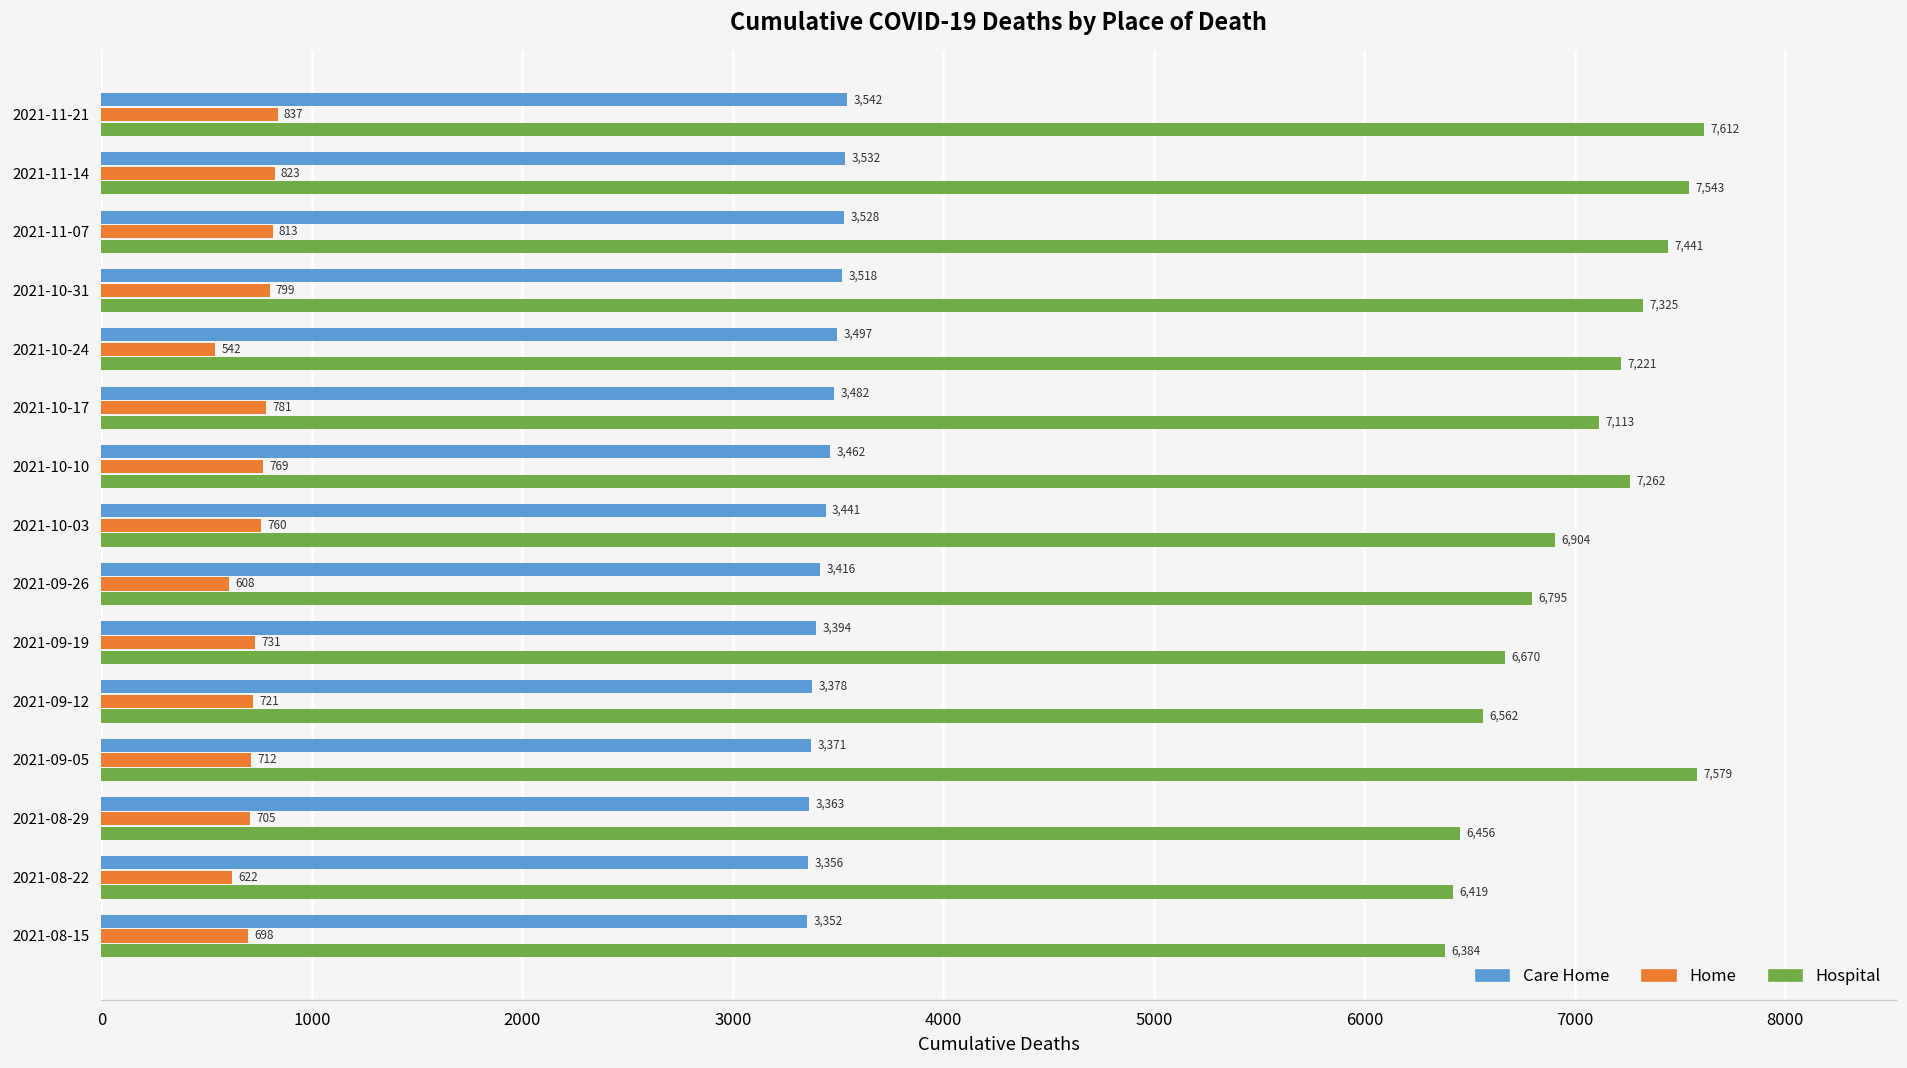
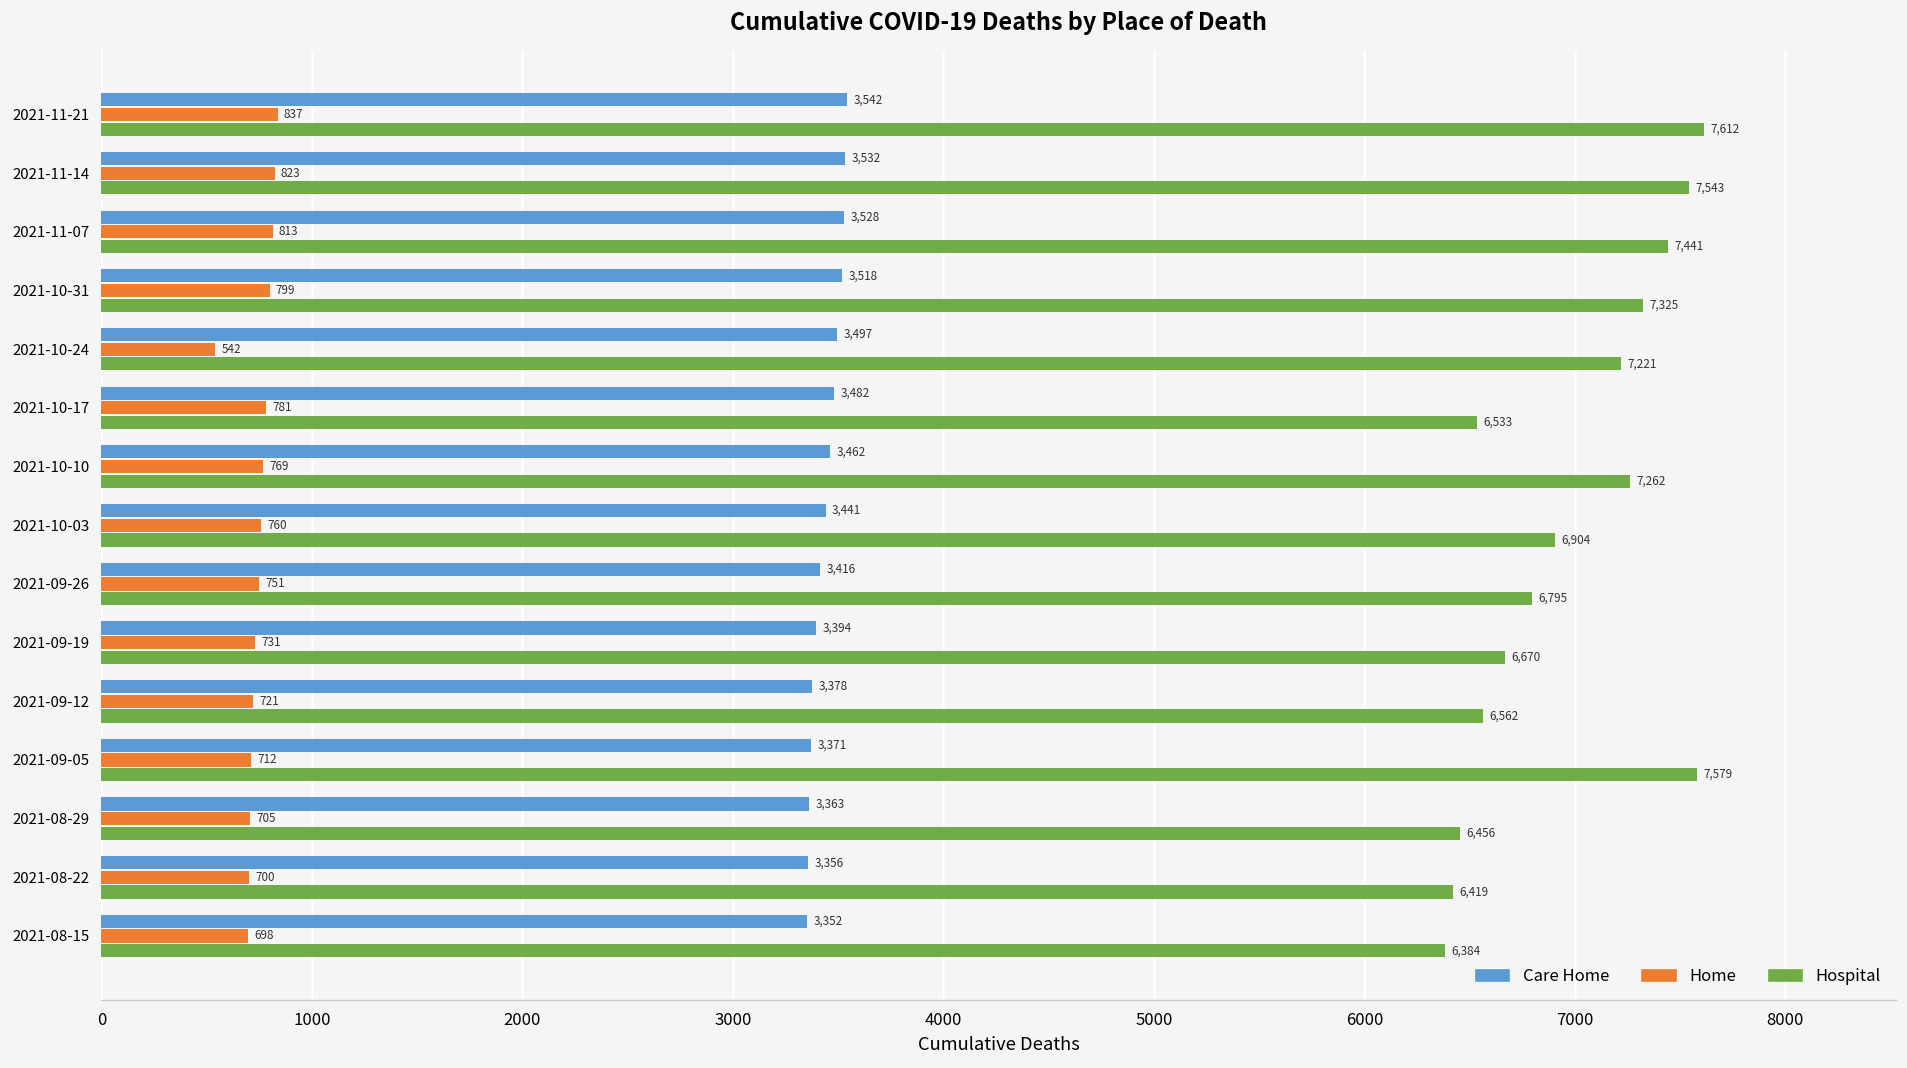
Hospital, 2021-10-17: 7,113 -> 6,533
Home, 2021-09-26: 608 -> 751
Home, 2021-08-22: 622 -> 700
